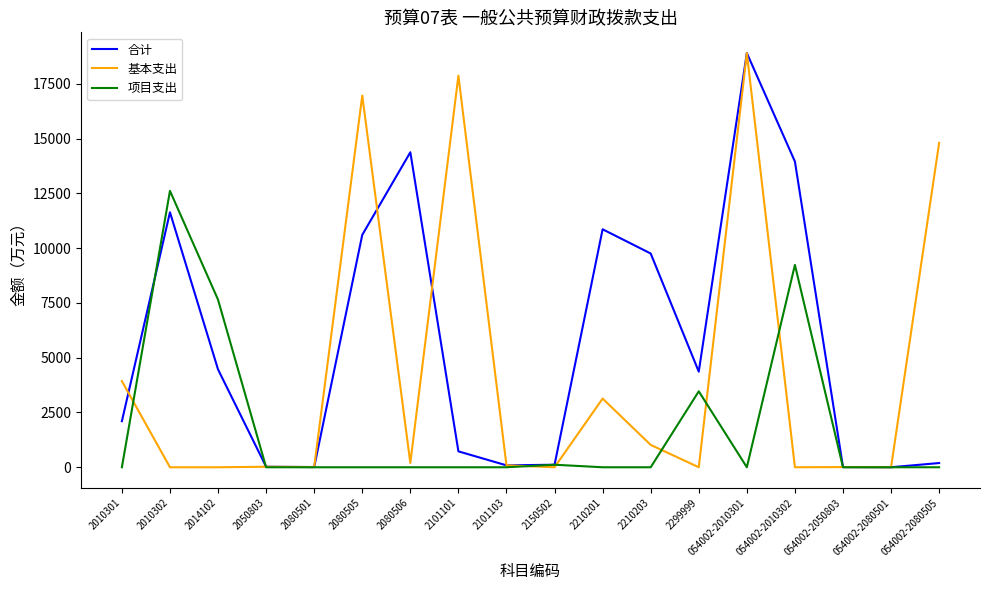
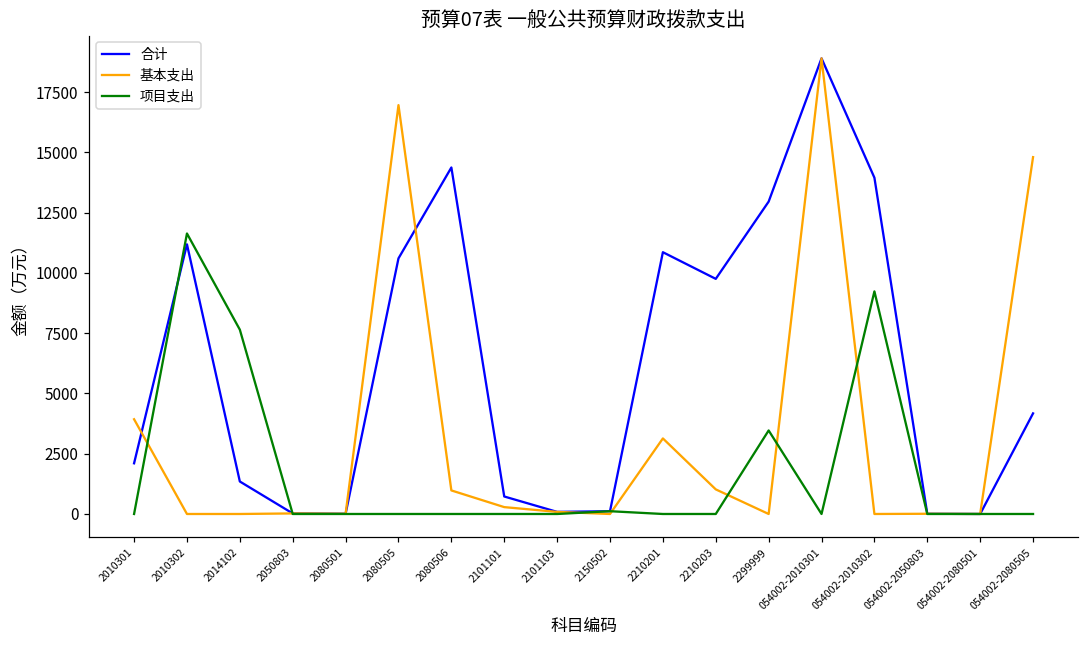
合计, 2010302: 11600 -> 11200
项目支出, 2010302: 12600 -> 11600
合计, 2014102: 4500 -> 1300
基本支出, 2080506: 200 -> 1000
基本支出, 2101101: 17900 -> 300
合计, 2299999: 4400 -> 13000
合计, 054002-2080505: 200 -> 4200
